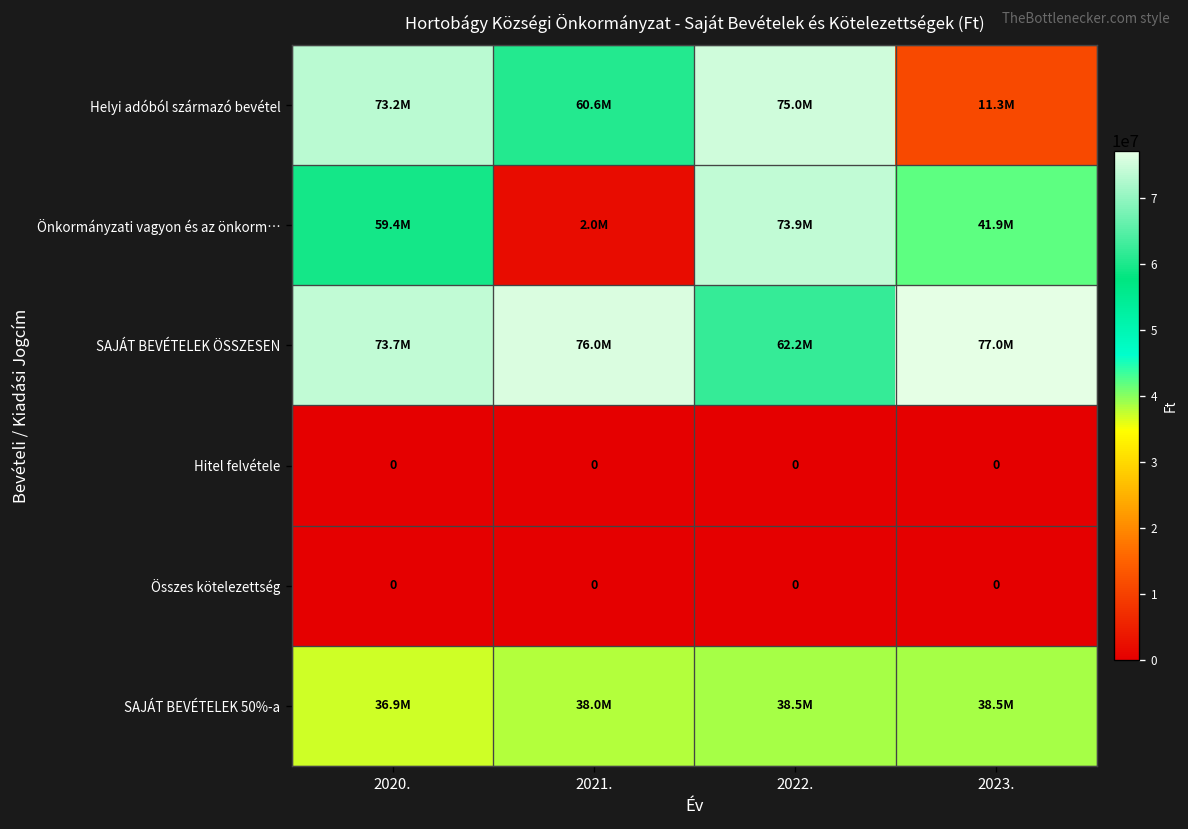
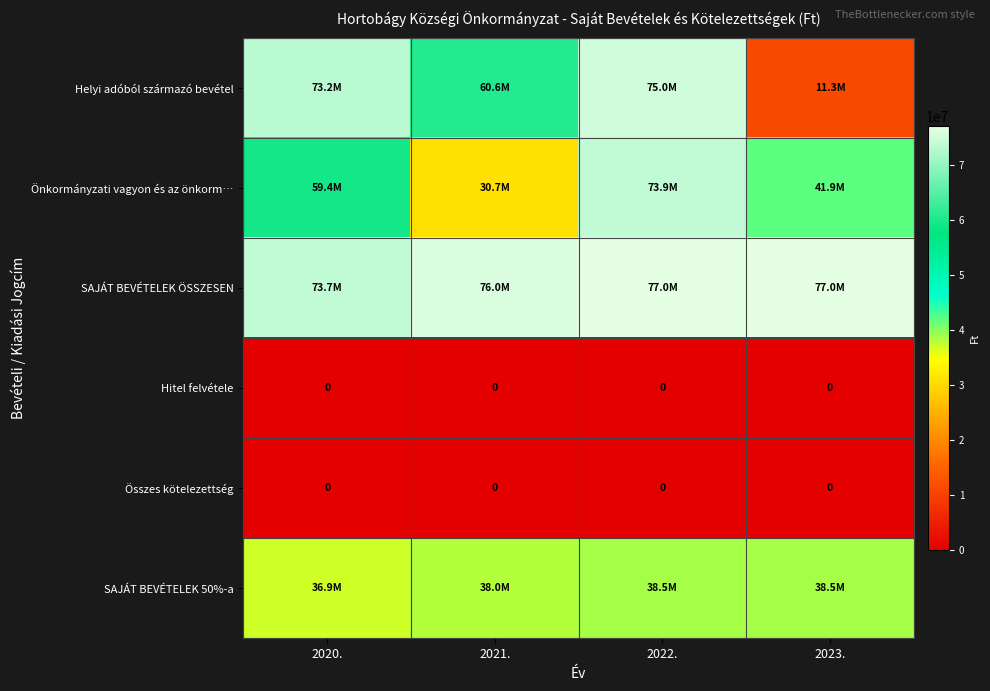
Önkormányzati vagyon és az önkorm…, 2021.: 2.0M -> 30.7M
SAJÁT BEVÉTELEK ÖSSZESEN, 2022.: 62.2M -> 77.0M
